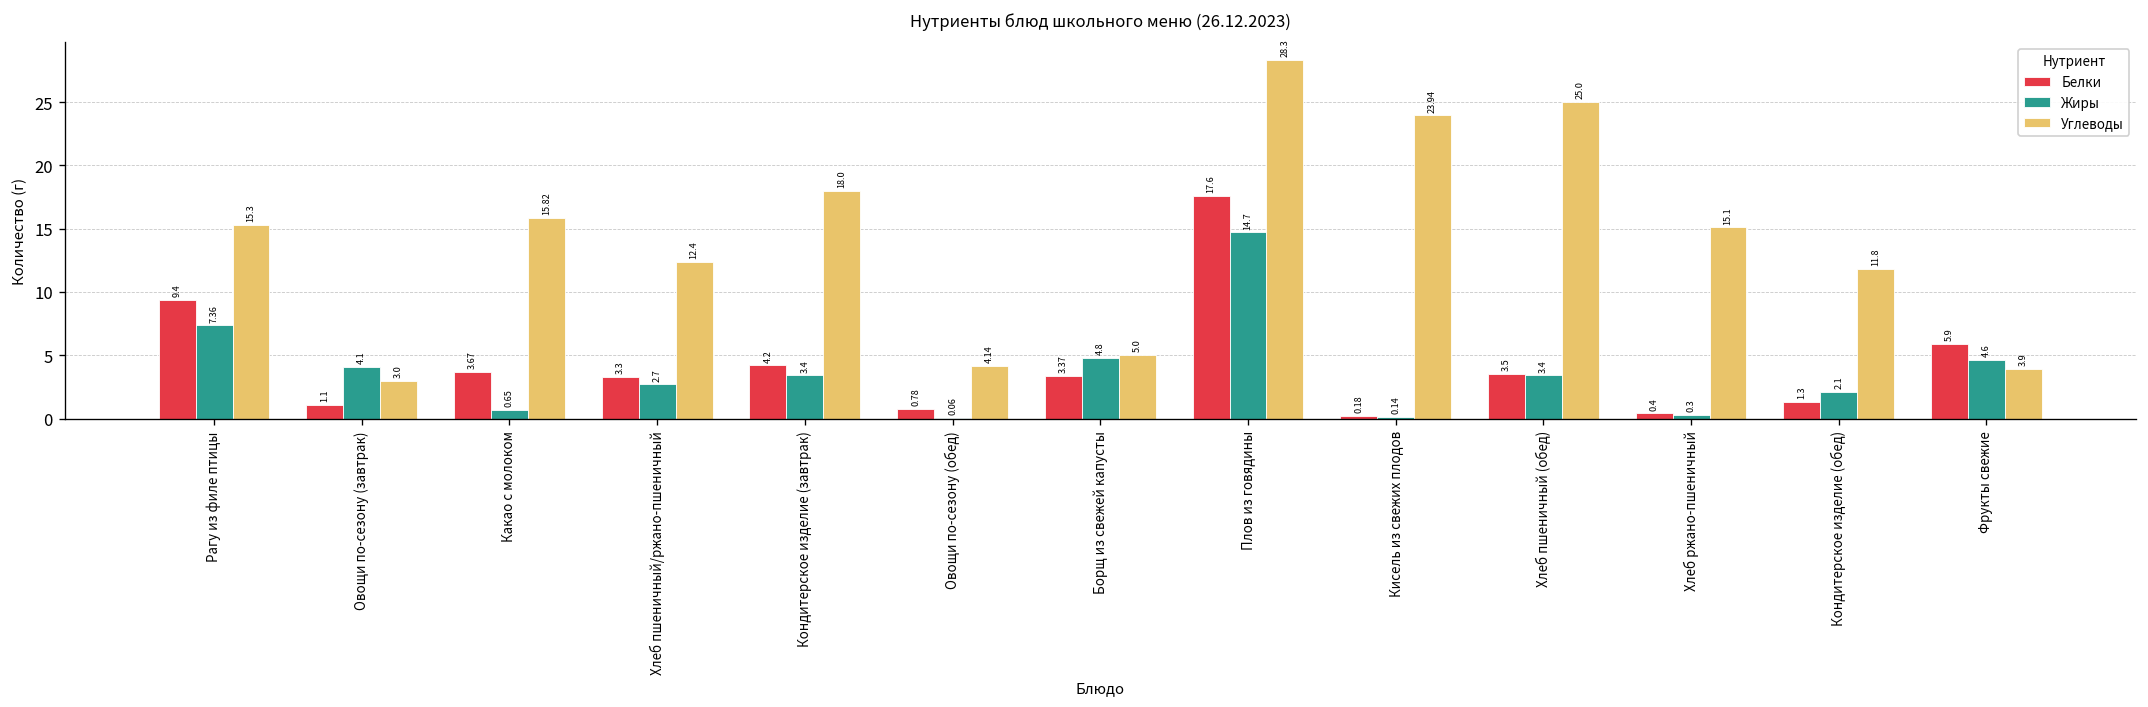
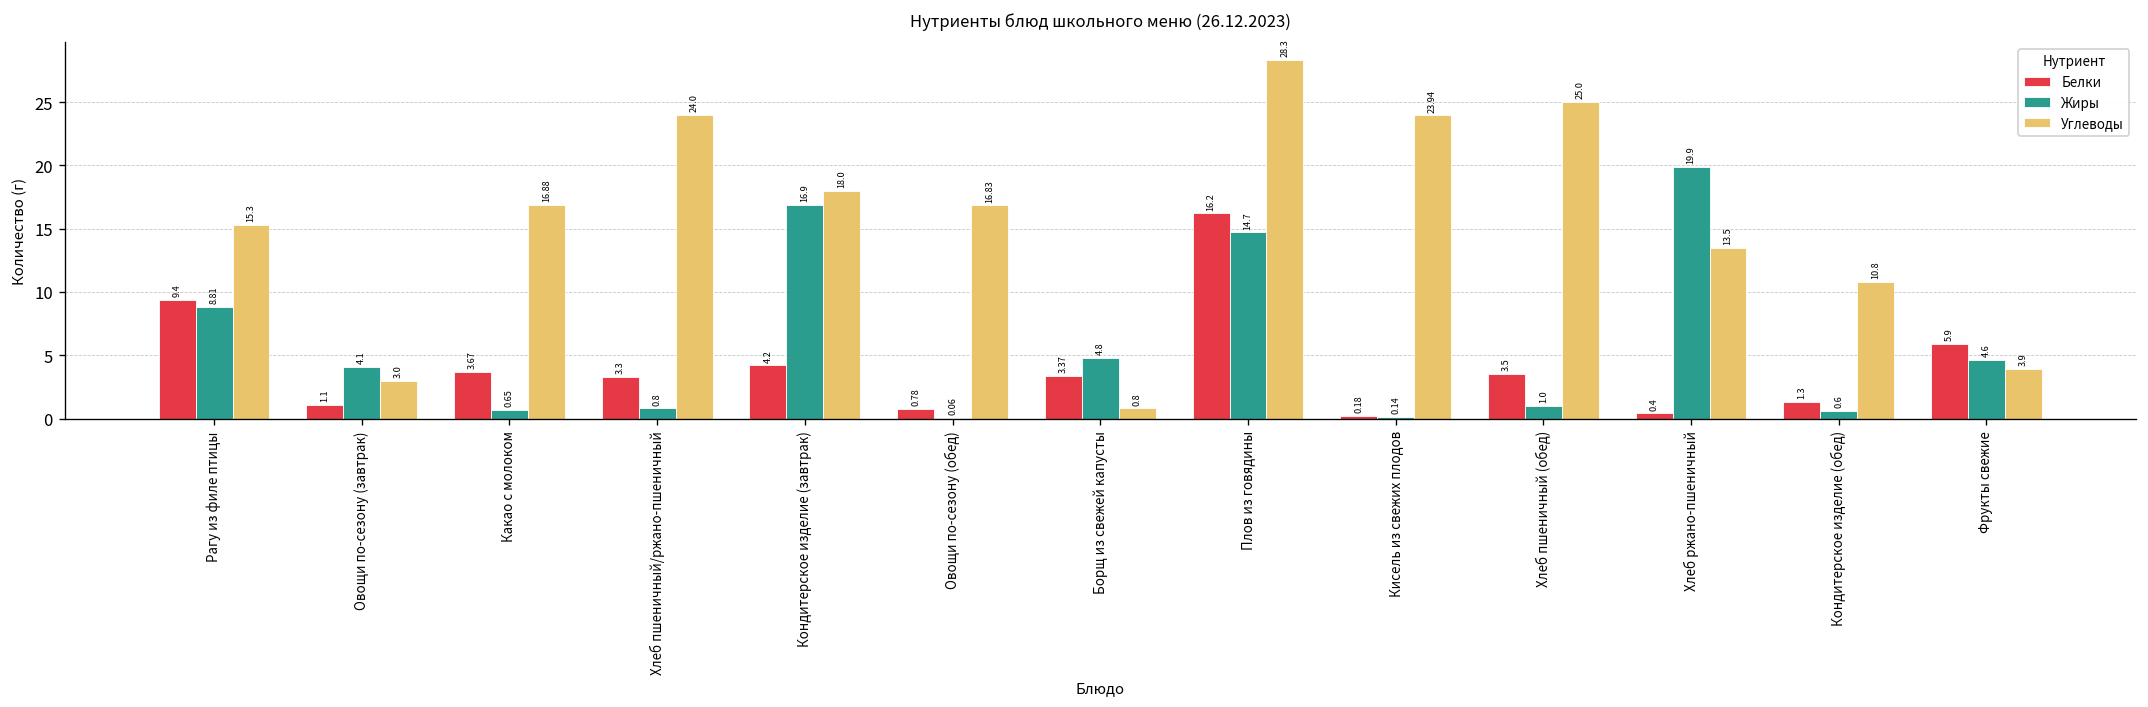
Жиры, Рагу из филе птицы: 7.36 -> 8.81
Углеводы, Какао с молоком: 15.82 -> 16.88
Жиры, Хлеб пшеничный/ржано-пшеничный: 2.7 -> 0.8
Углеводы, Хлеб пшеничный/ржано-пшеничный: 12.4 -> 24.0
Жиры, Кондитерское изделие (завтрак): 3.4 -> 16.9
Углеводы, Овощи по-сезону (обед): 4.14 -> 16.83
Углеводы, Борщ из свежей капусты: 5.0 -> 0.8
Белки, Плов из говядины: 17.6 -> 16.2
Жиры, Хлеб пшеничный (обед): 3.4 -> 1.0
Жиры, Хлеб ржано-пшеничный: 0.3 -> 19.9
Углеводы, Хлеб ржано-пшеничный: 15.1 -> 13.5
Жиры, Кондитерское изделие (обед): 2.1 -> 0.6
Углеводы, Кондитерское изделие (обед): 11.8 -> 10.8
